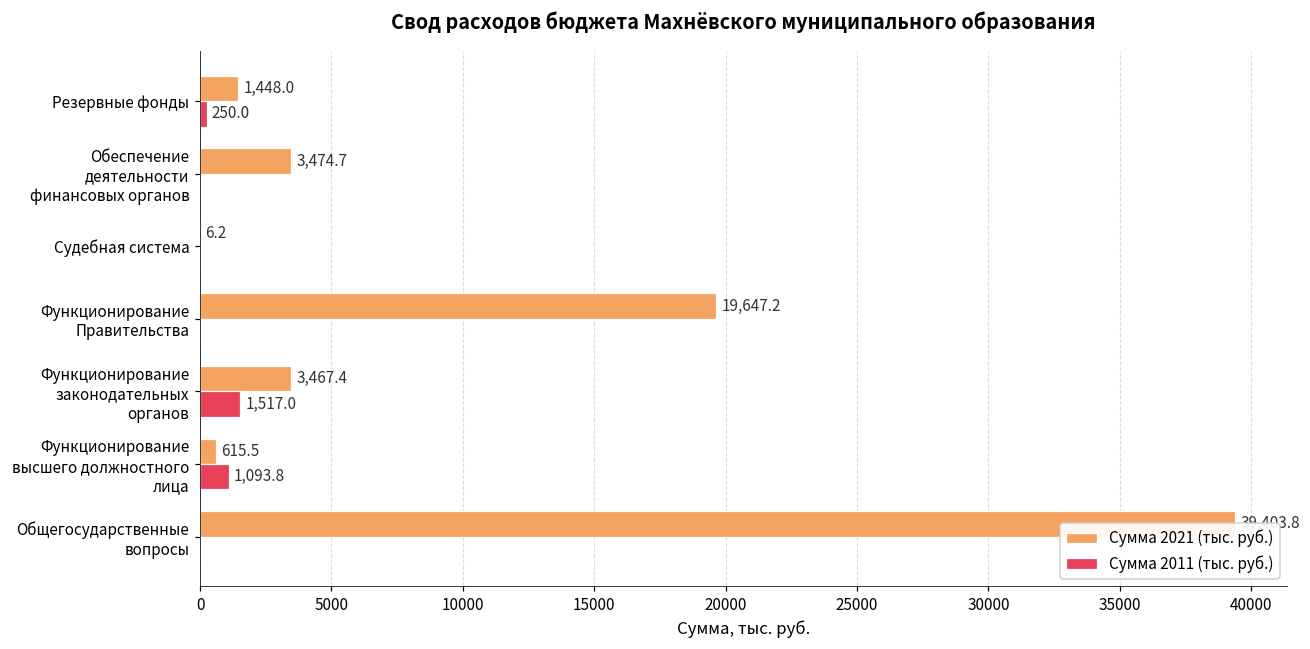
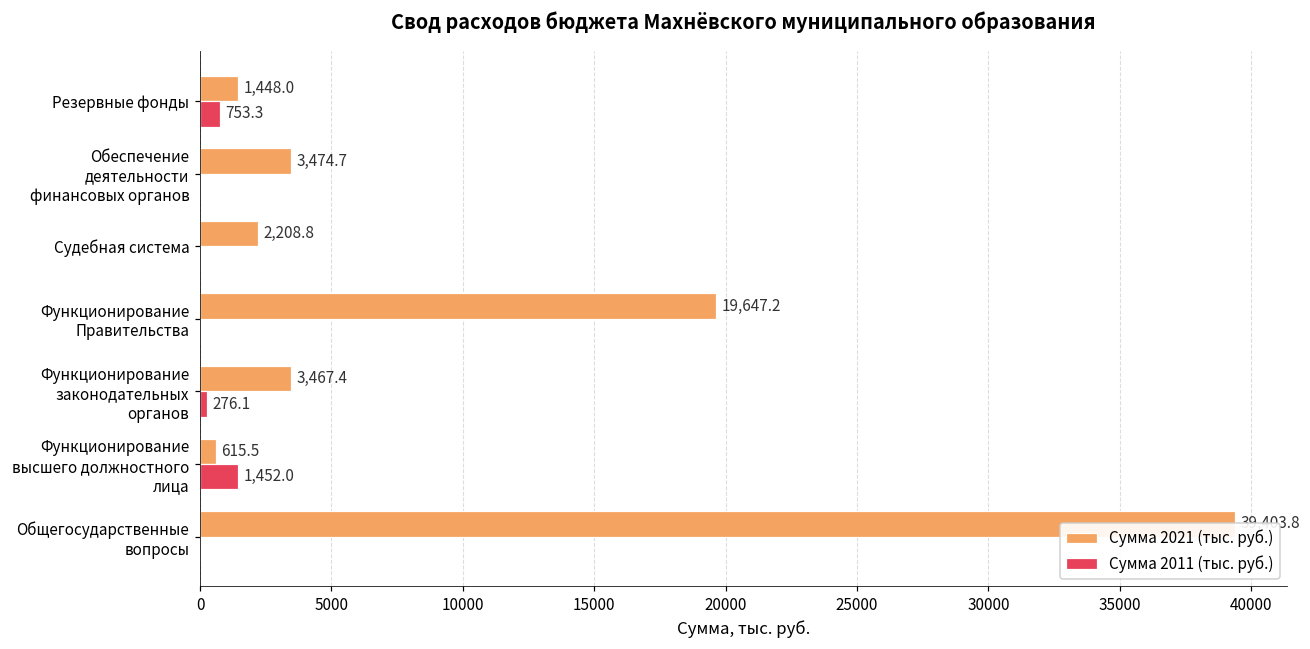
Сумма 2011 (тыс. руб.), Резервные фонды: 250.0 -> 753.3
Сумма 2021 (тыс. руб.), Судебная система: 6.2 -> 2,208.8
Сумма 2011 (тыс. руб.), Функционирование законодательных органов: 1,517.0 -> 276.1
Сумма 2011 (тыс. руб.), Функционирование высшего должностного лица: 1,093.8 -> 1,452.0
